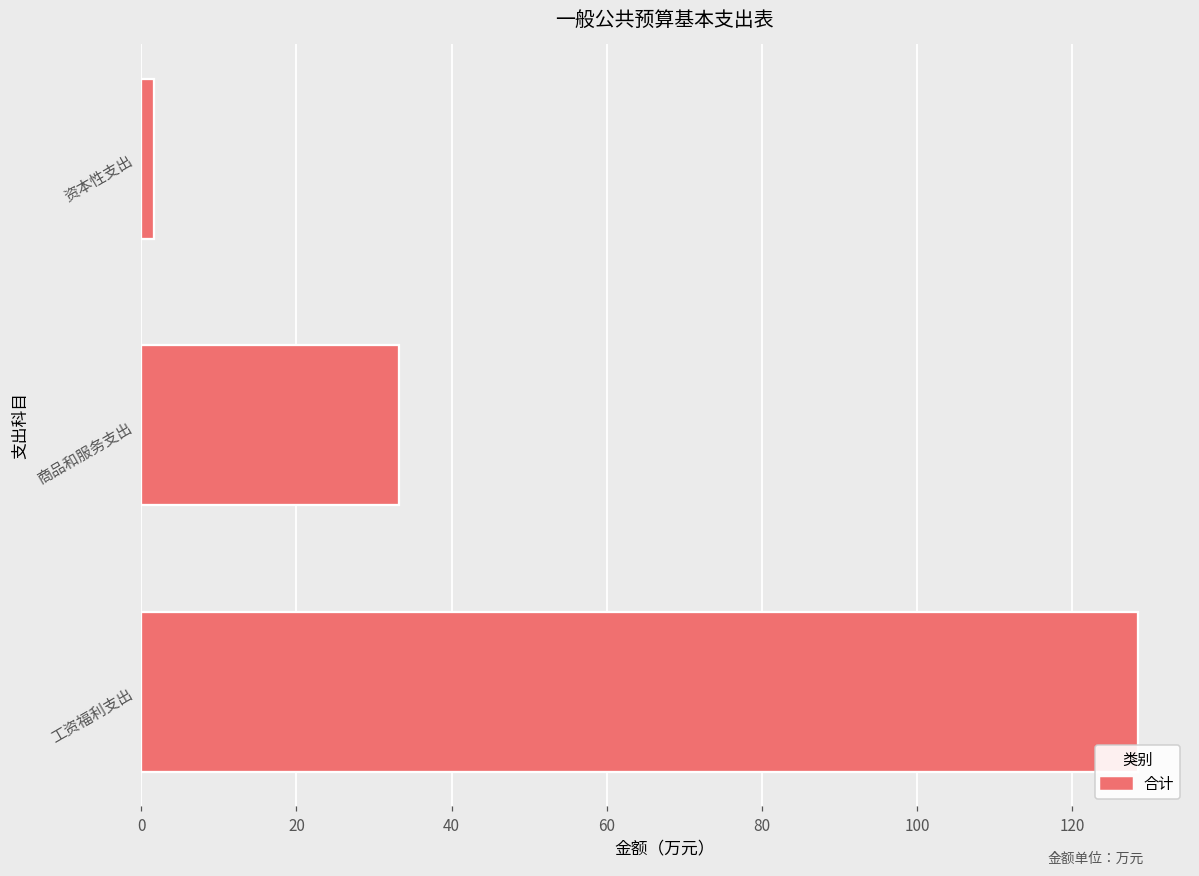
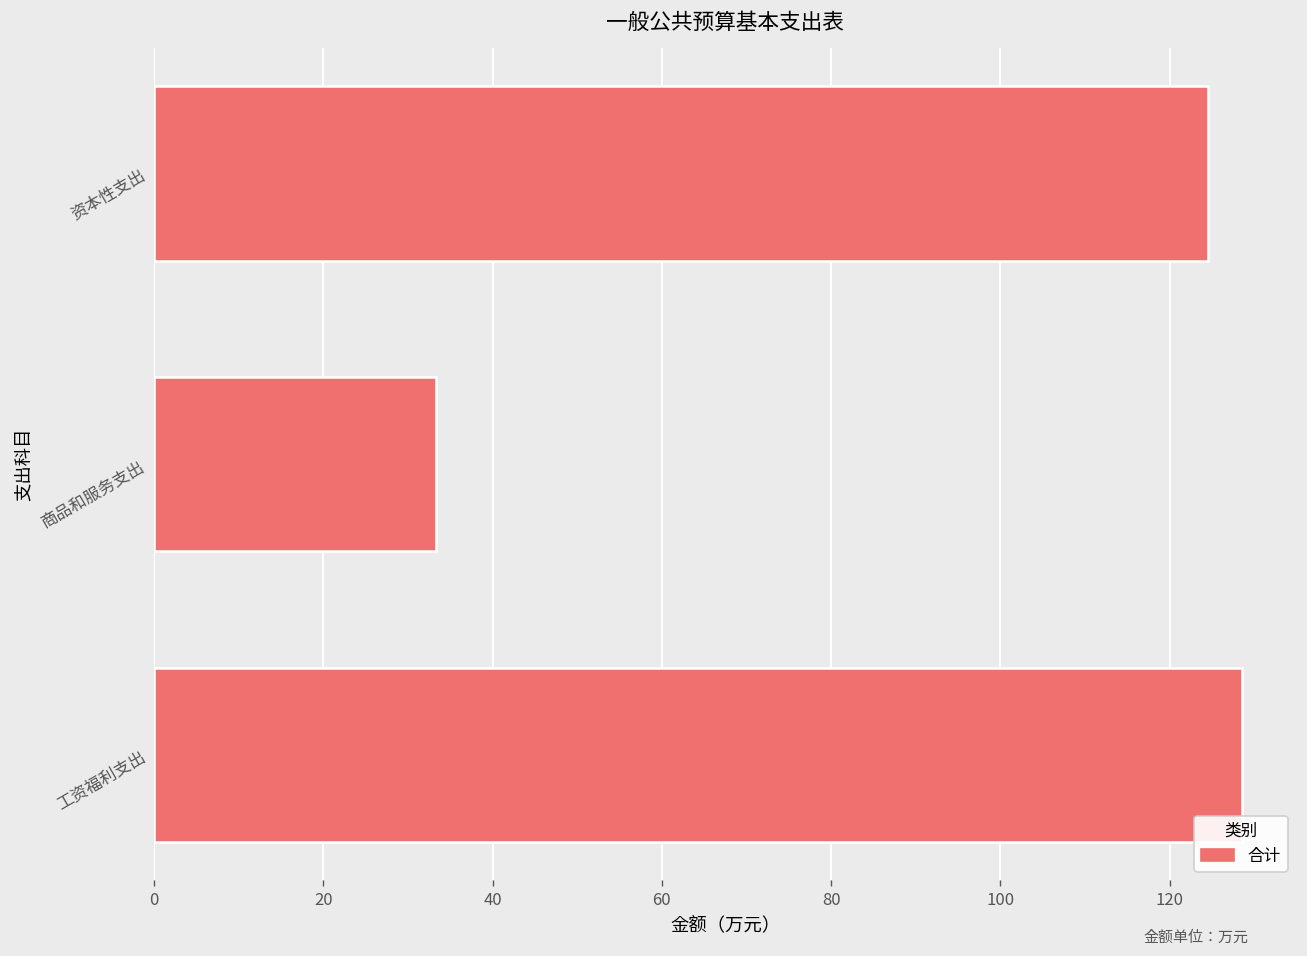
资本性支出: 2 -> 125
